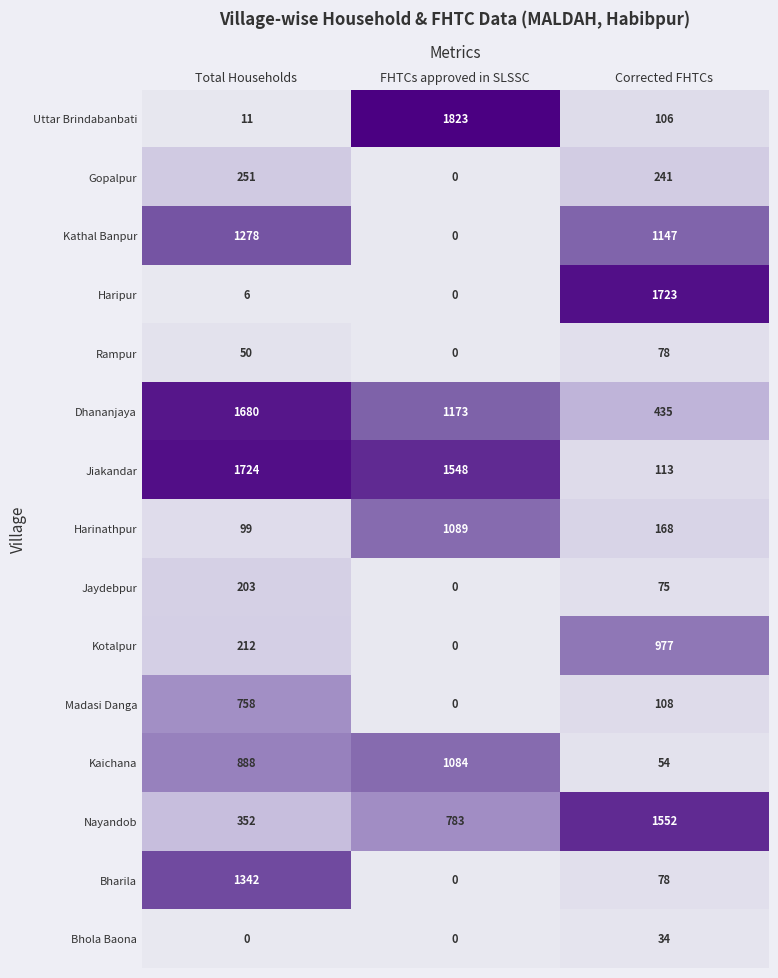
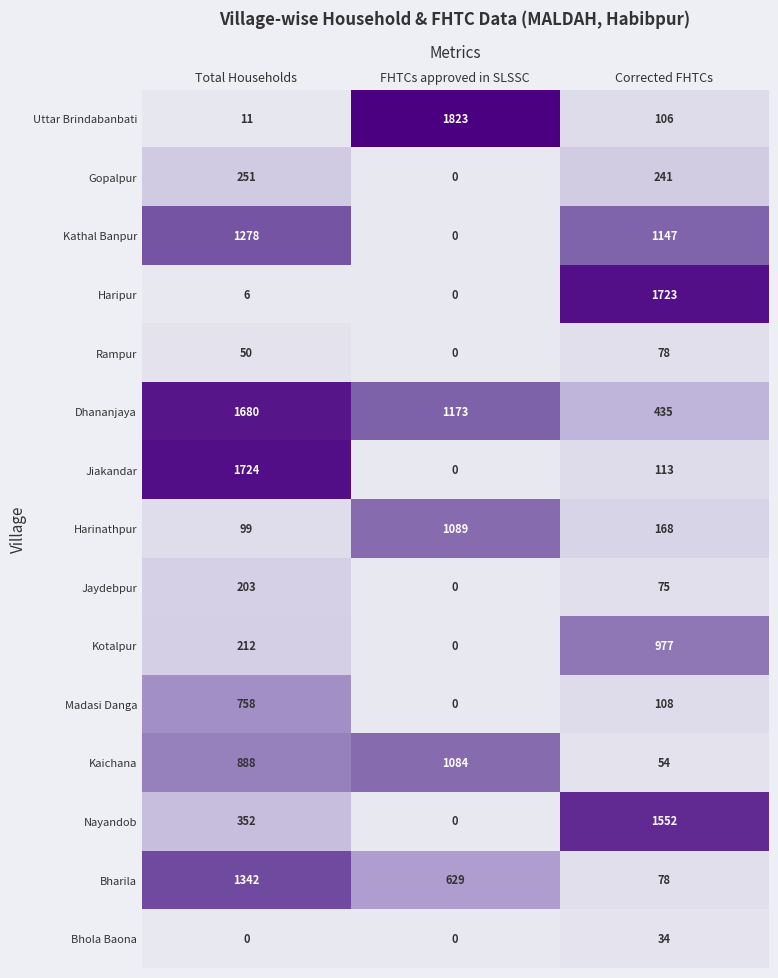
Jiakandar, FHTCs approved in SLSSC: 1548 -> 0
Nayandob, FHTCs approved in SLSSC: 783 -> 0
Bharila, FHTCs approved in SLSSC: 0 -> 629
